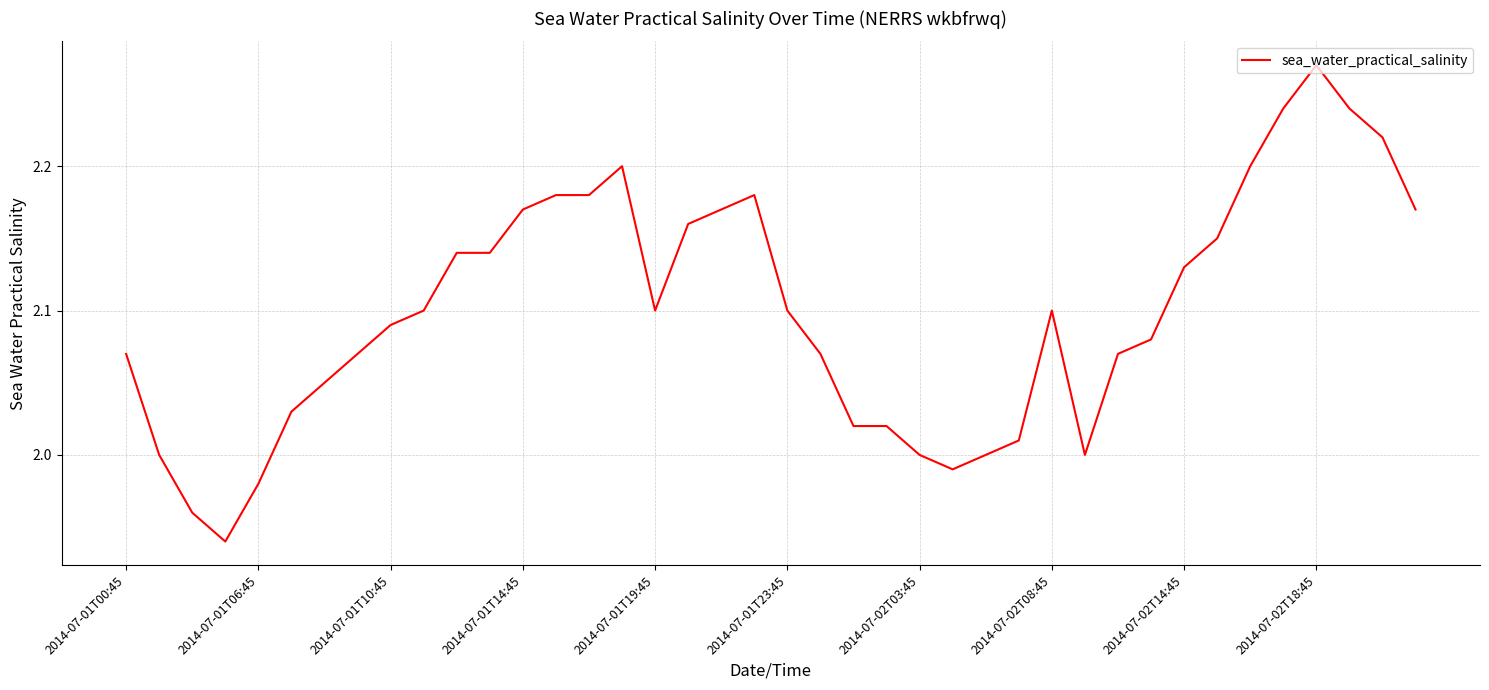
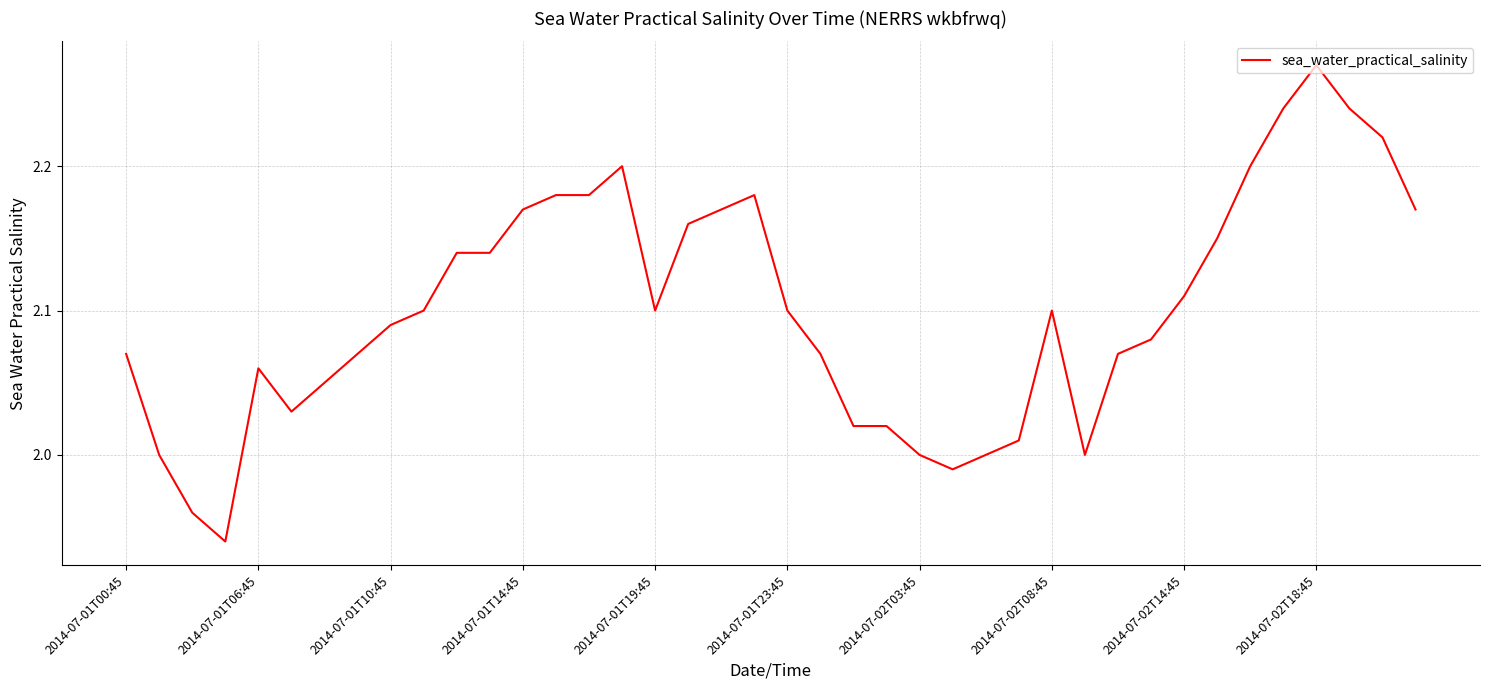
2014-07-01T06:45: 1.98 -> 2.06
2014-07-02T14:45: 2.13 -> 2.11
